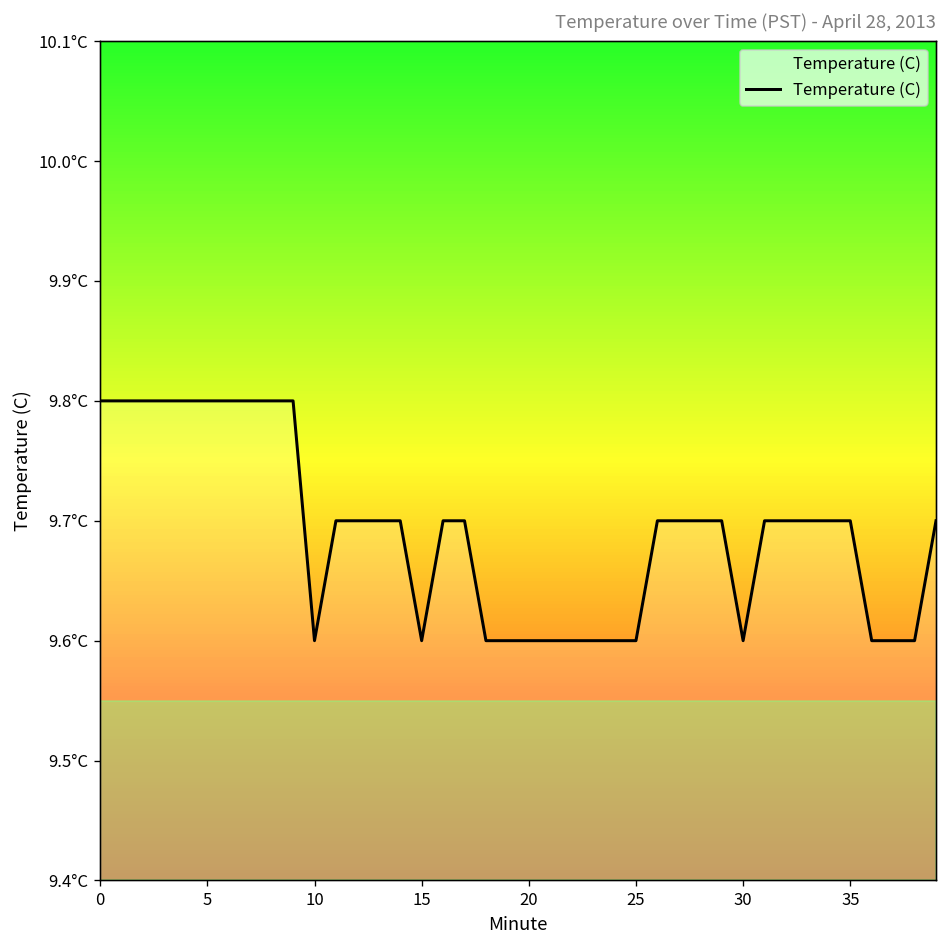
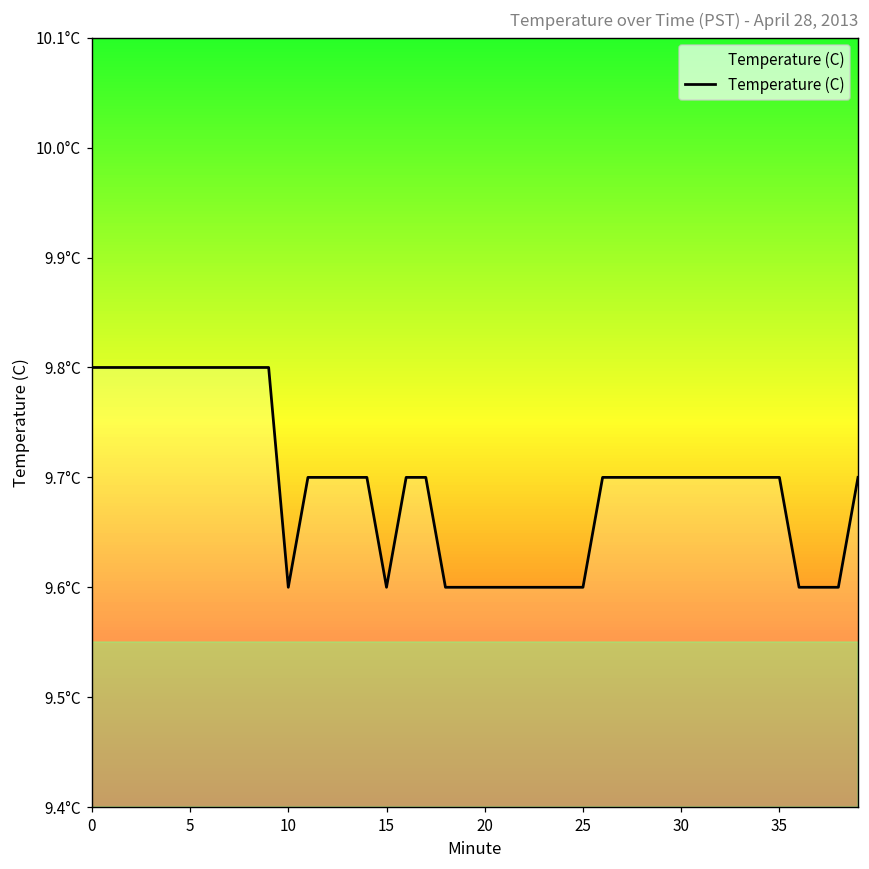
30: 9.6°C -> 9.7°C
